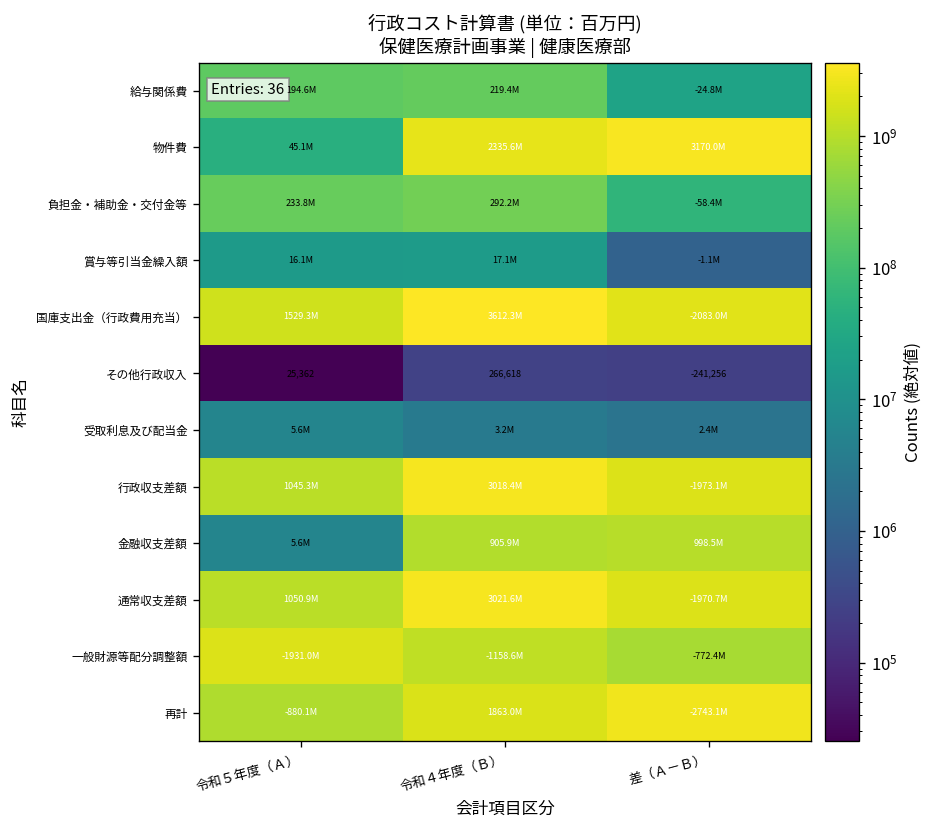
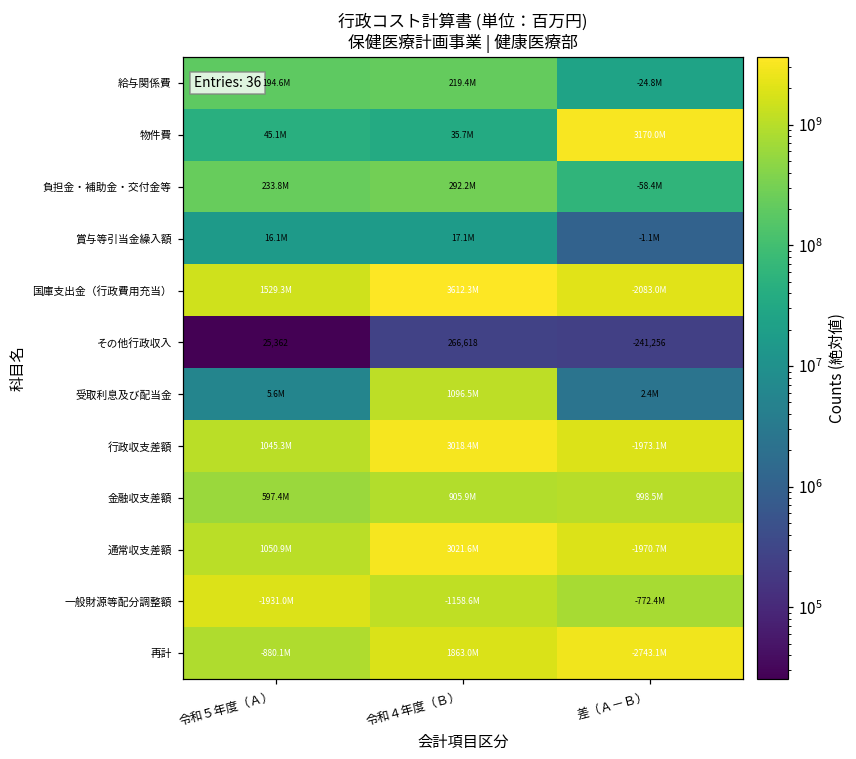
物件費, 令和４年度（Ｂ）: 2335.6M -> 35.7M
受取利息及び配当金, 令和４年度（Ｂ）: 3.2M -> 1096.5M
金融収支差額, 令和５年度（Ａ）: 5.6M -> 597.4M
